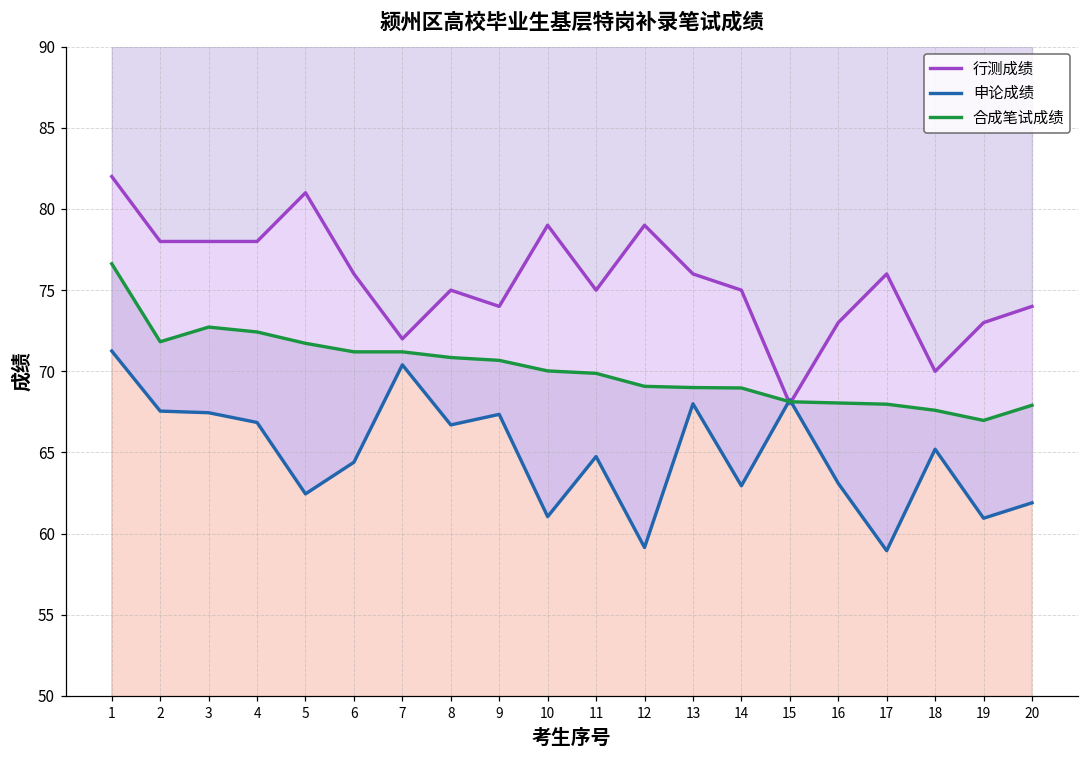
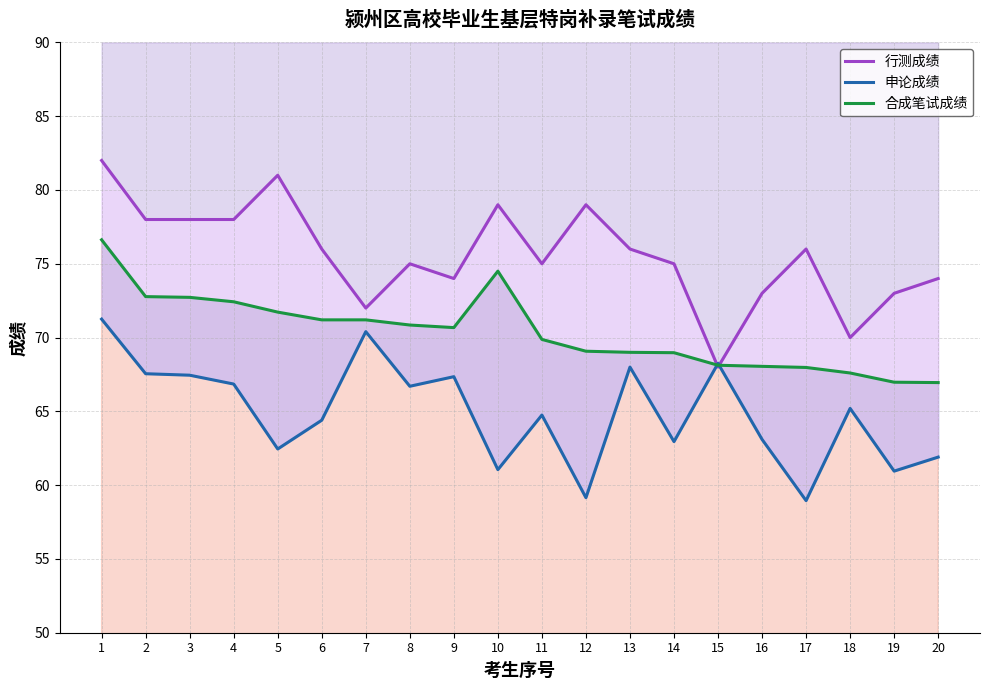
合成笔试成绩, 2: 71.8 -> 72.8
合成笔试成绩, 10: 70.0 -> 74.5
合成笔试成绩, 20: 67.9 -> 67.0
